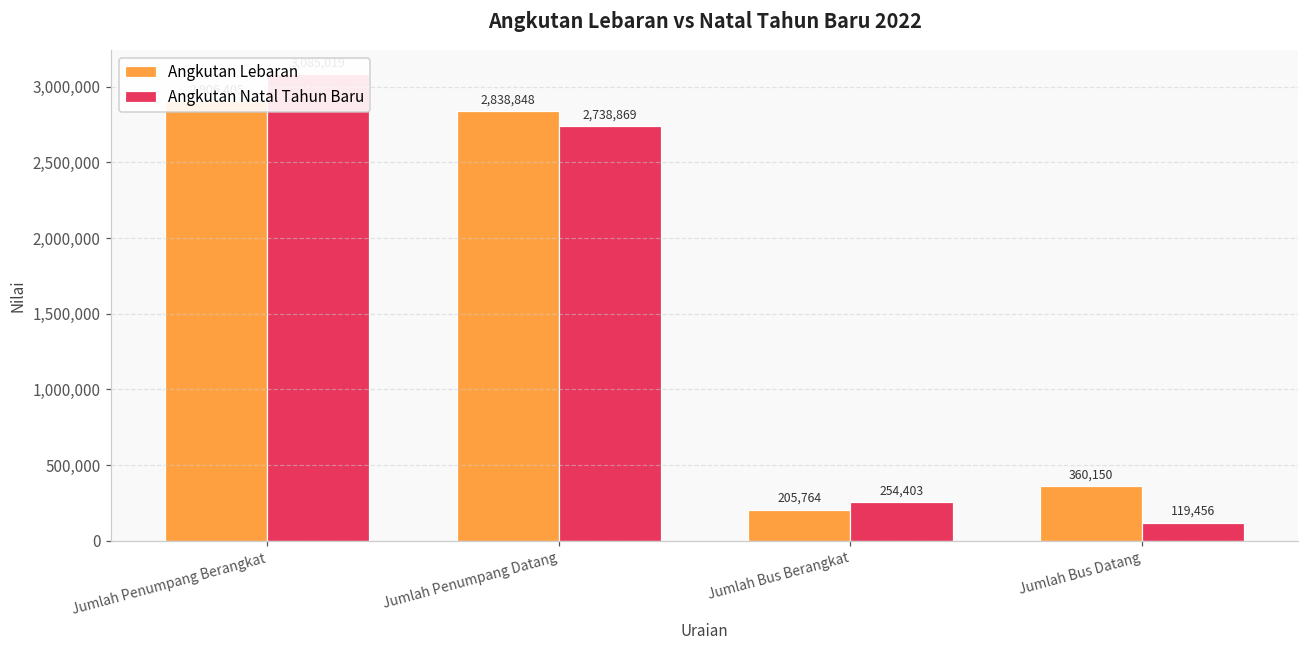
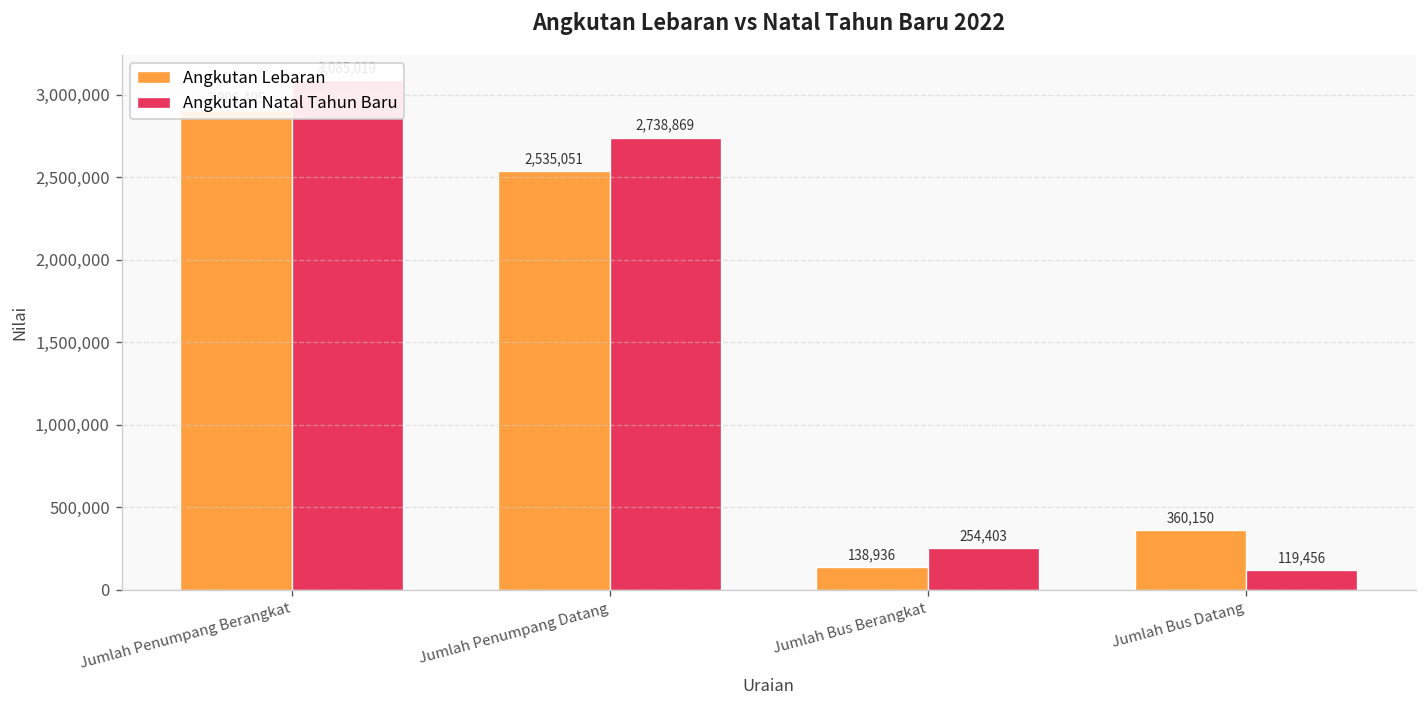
Angkutan Lebaran, Jumlah Penumpang Datang: 2,838,848 -> 2,535,051
Angkutan Lebaran, Jumlah Bus Berangkat: 205,764 -> 138,936
